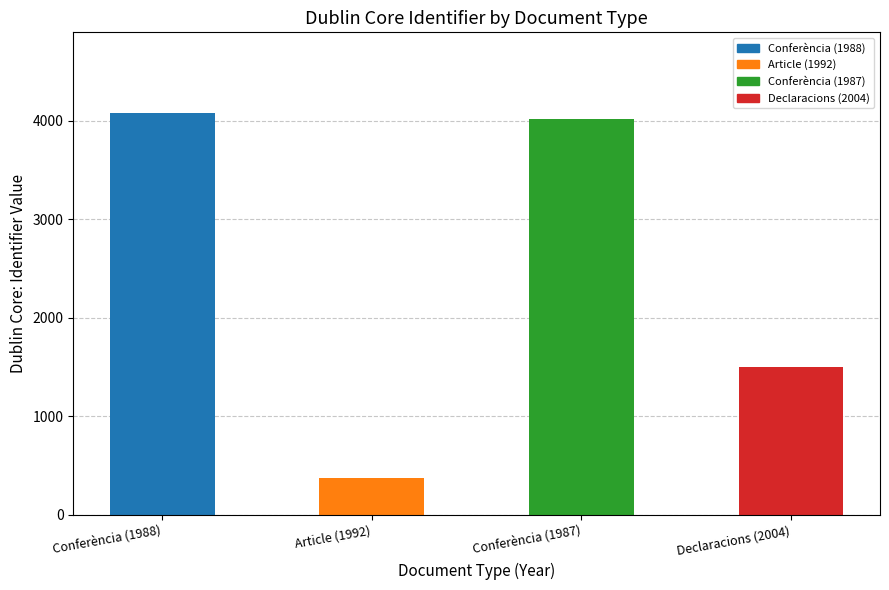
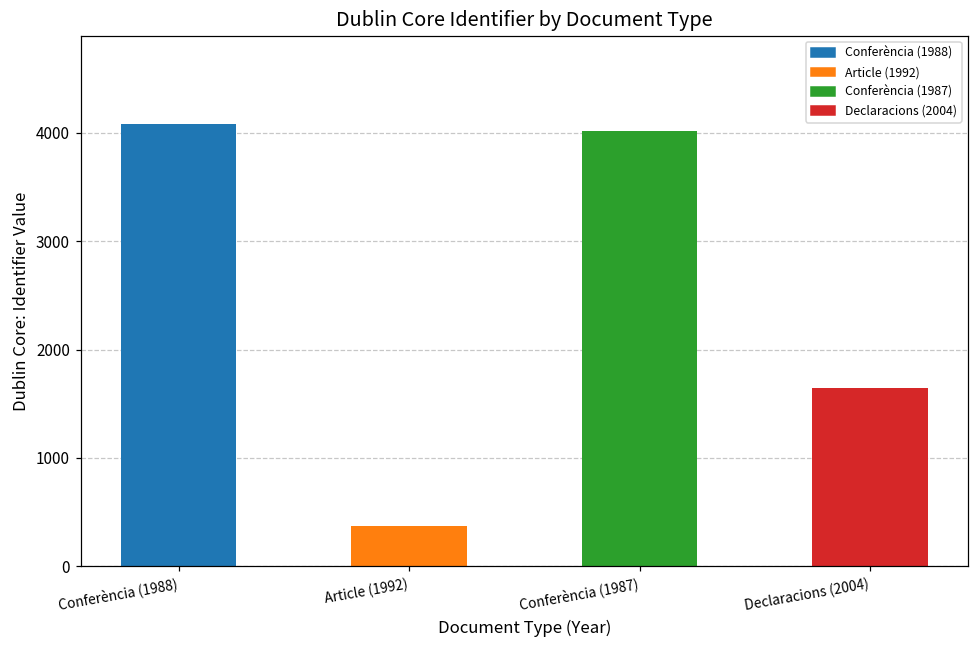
Declaracions (2004): 1500 -> 1600
